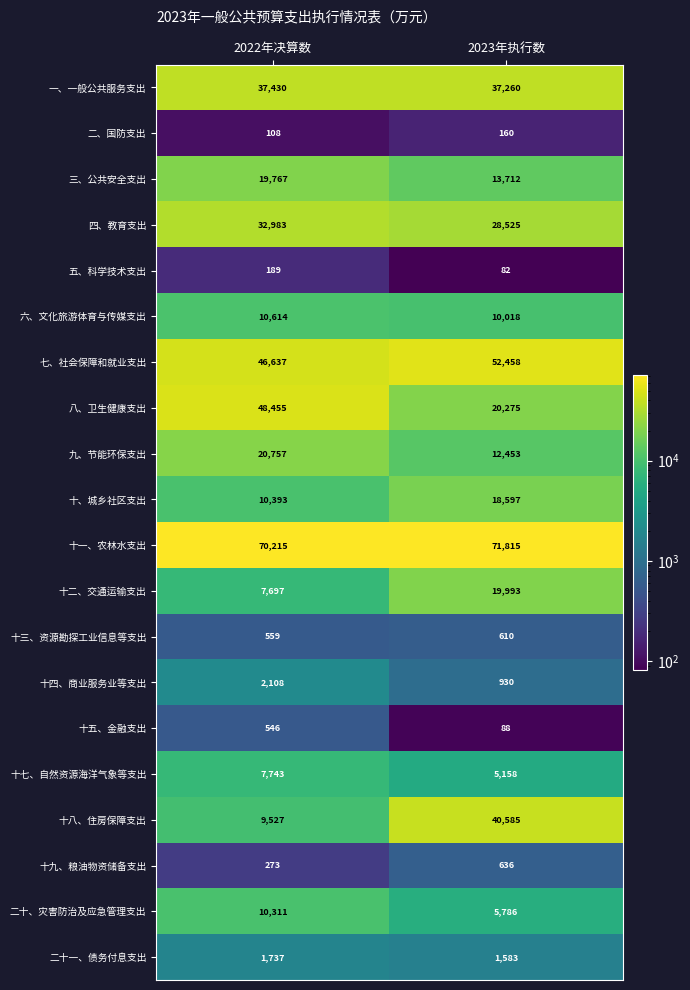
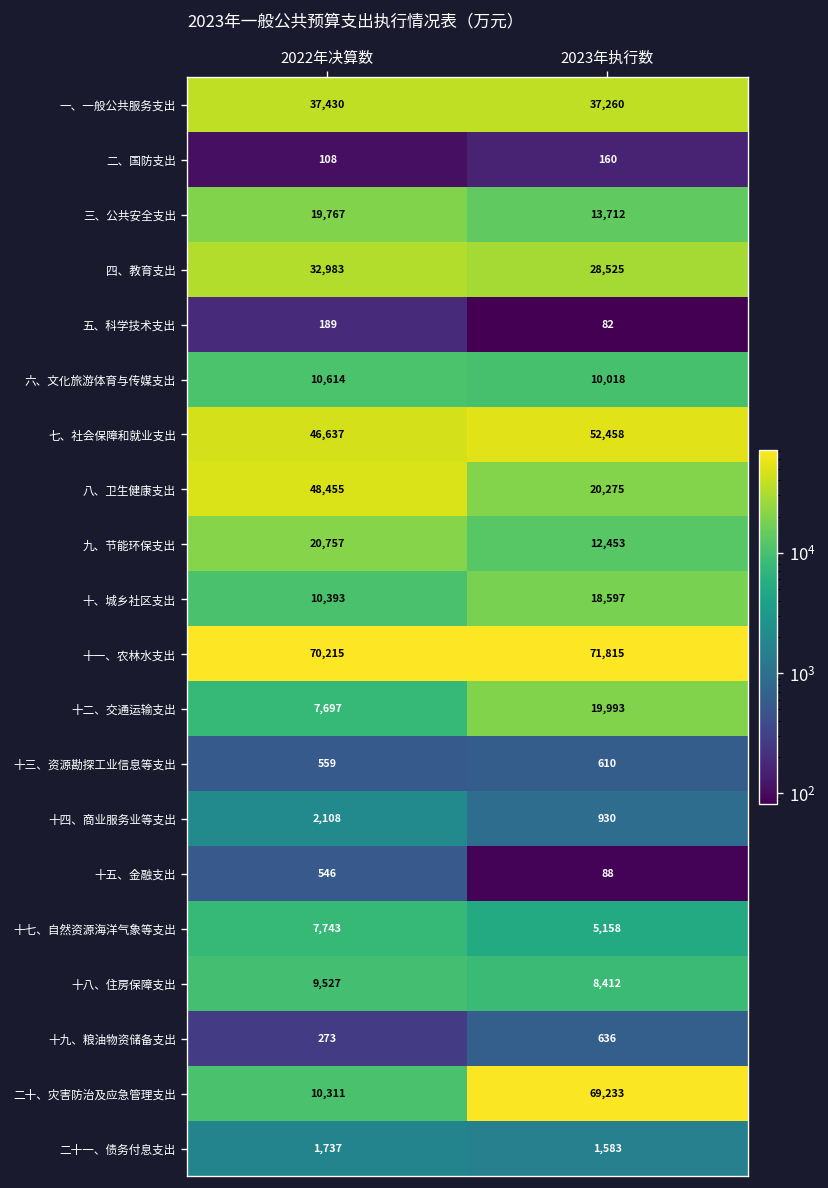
十八、住房保障支出, 2023年执行数: 40,585 -> 8,412
二十、灾害防治及应急管理支出, 2023年执行数: 5,786 -> 69,233
